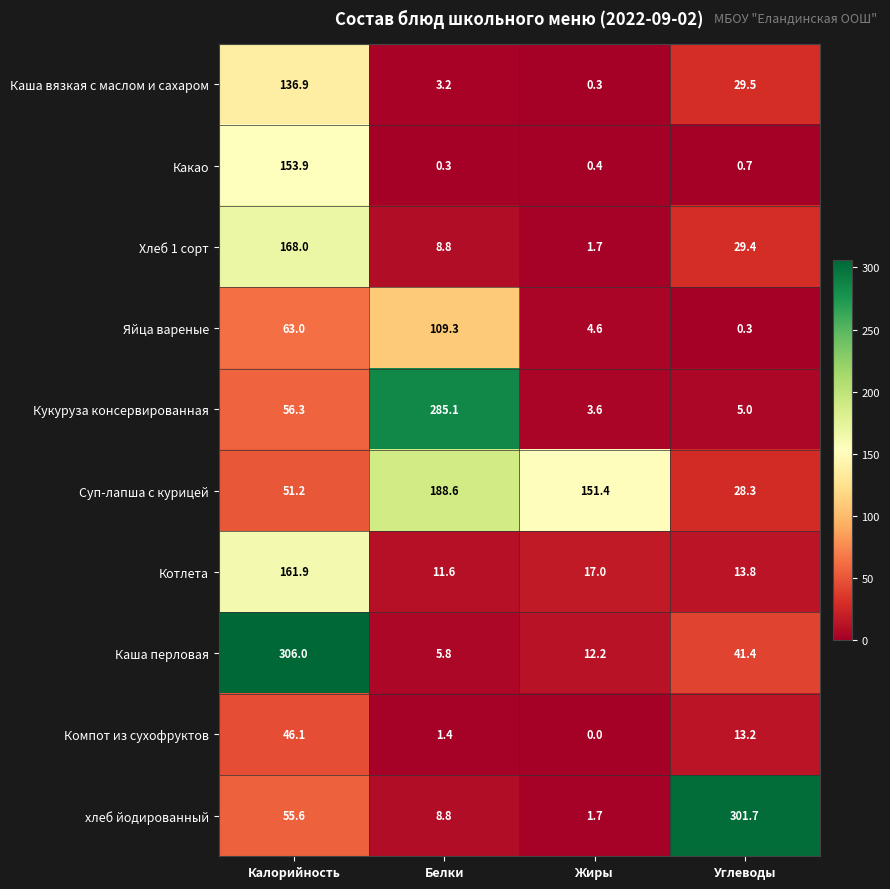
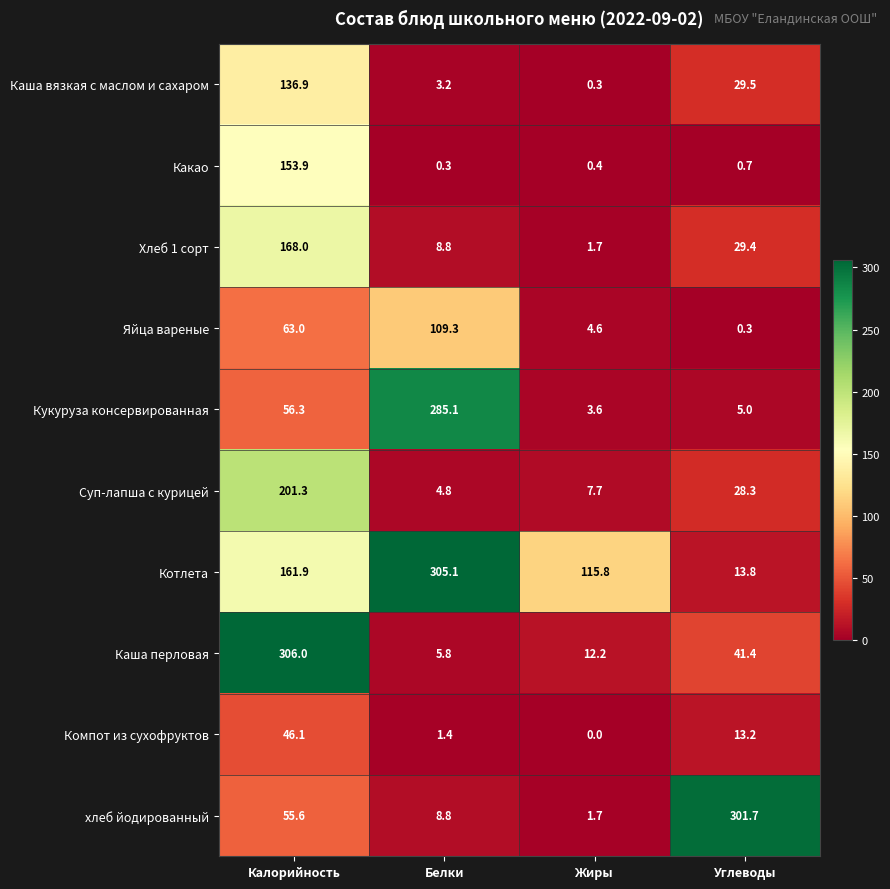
Суп-лапша с курицей, Калорийность: 51.2 -> 201.3
Суп-лапша с курицей, Белки: 188.6 -> 4.8
Суп-лапша с курицей, Жиры: 151.4 -> 7.7
Котлета, Белки: 11.6 -> 305.1
Котлета, Жиры: 17.0 -> 115.8
